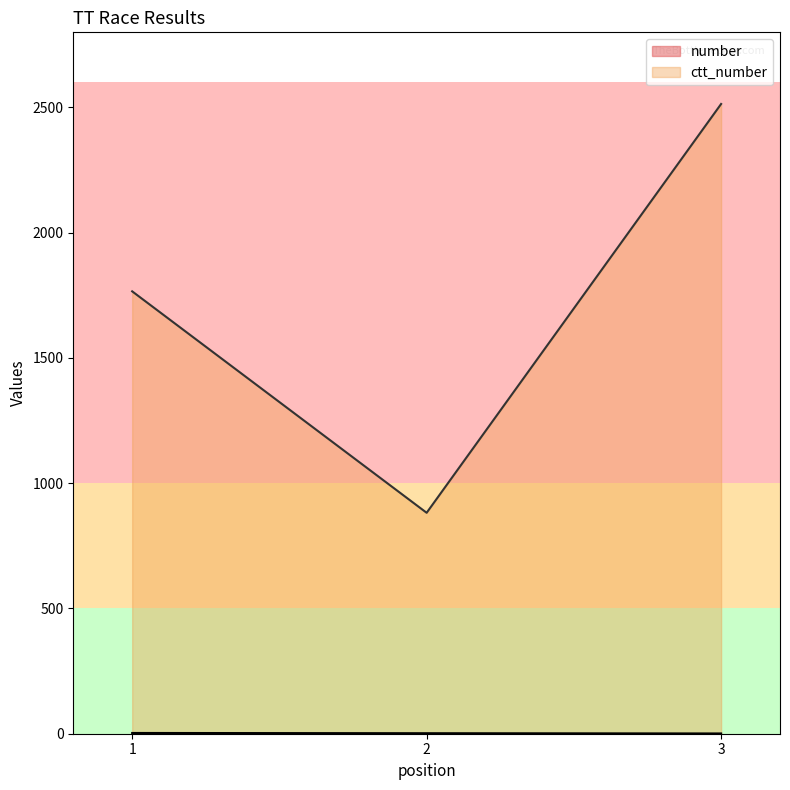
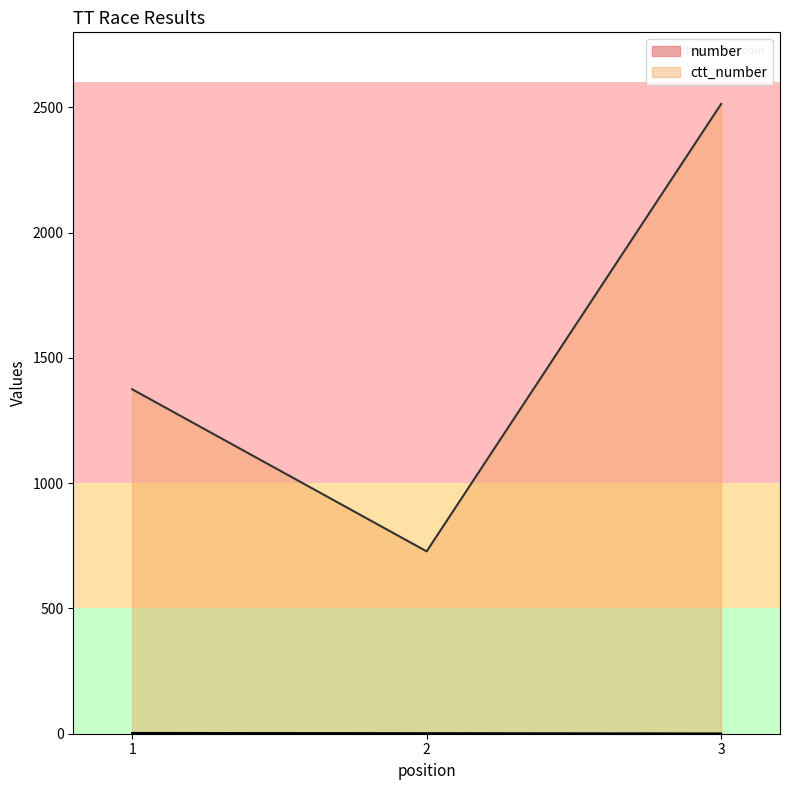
ctt_number, 1: 1770 -> 1380
ctt_number, 2: 880 -> 730
